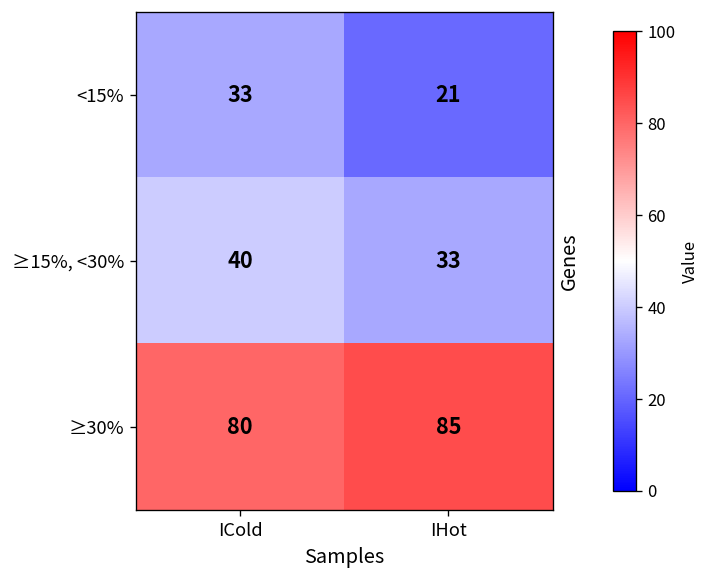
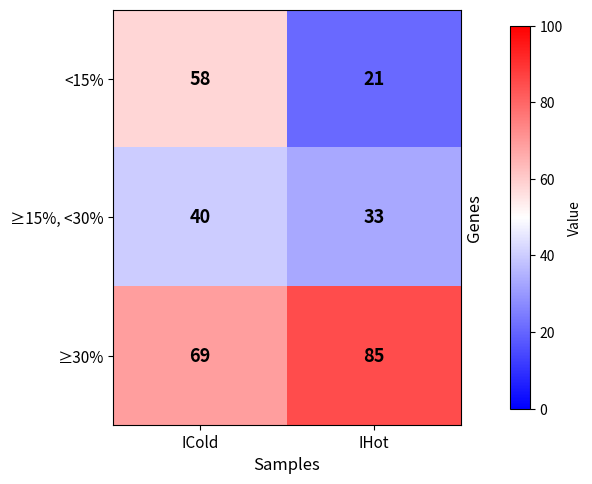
<15%, ICold: 33 -> 58
≥30%, ICold: 80 -> 69
